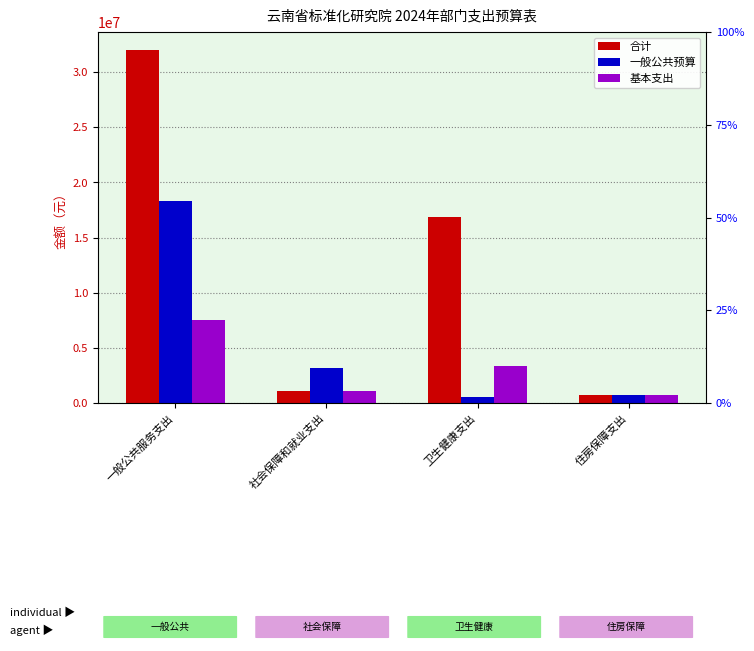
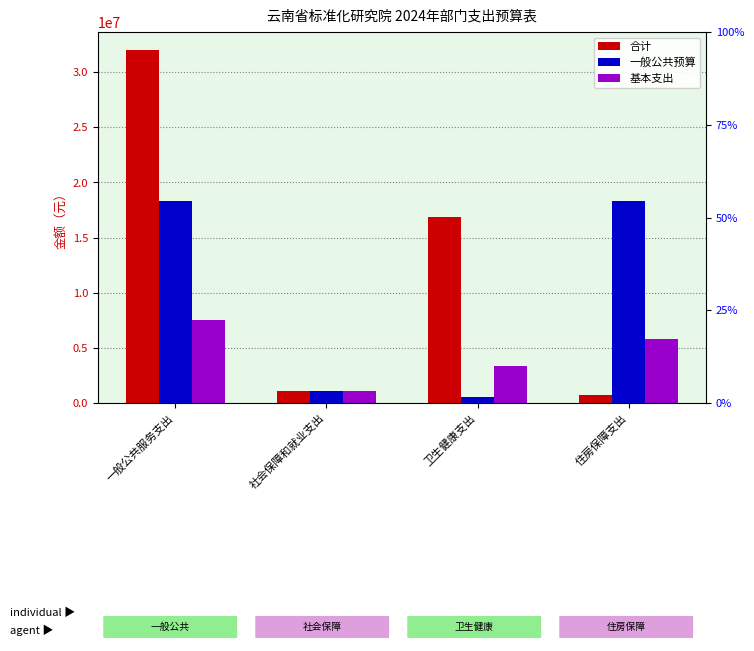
一般公共预算, 社会保障和就业支出: 3200000 -> 1100000
一般公共预算, 住房保障支出: 700000 -> 18300000
基本支出, 住房保障支出: 700000 -> 5800000
